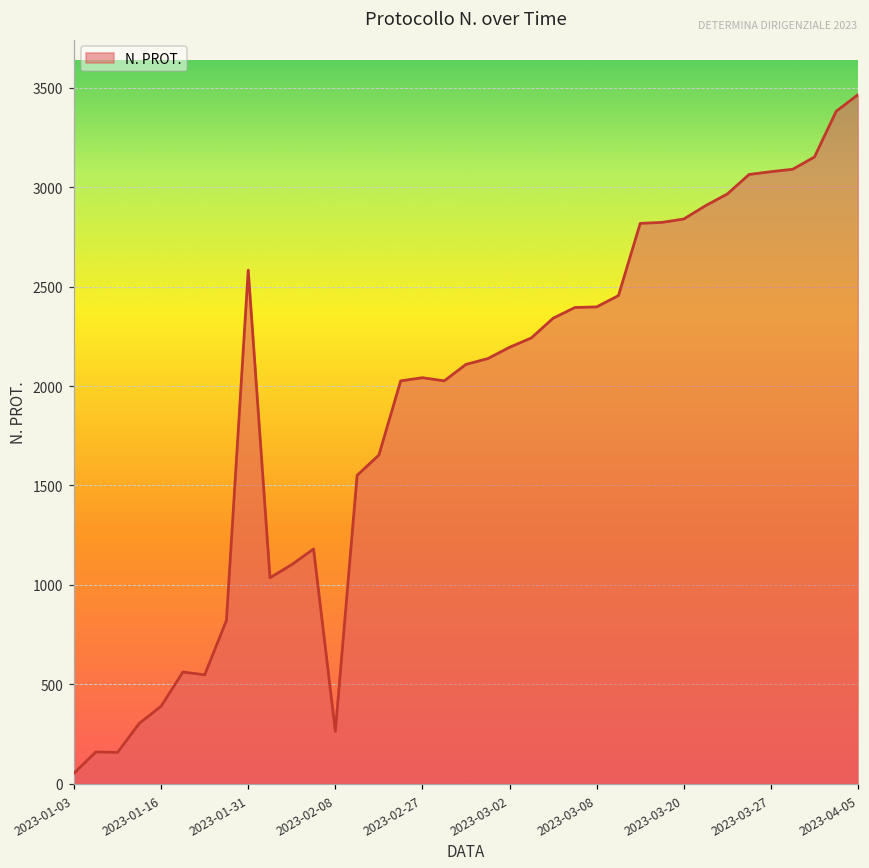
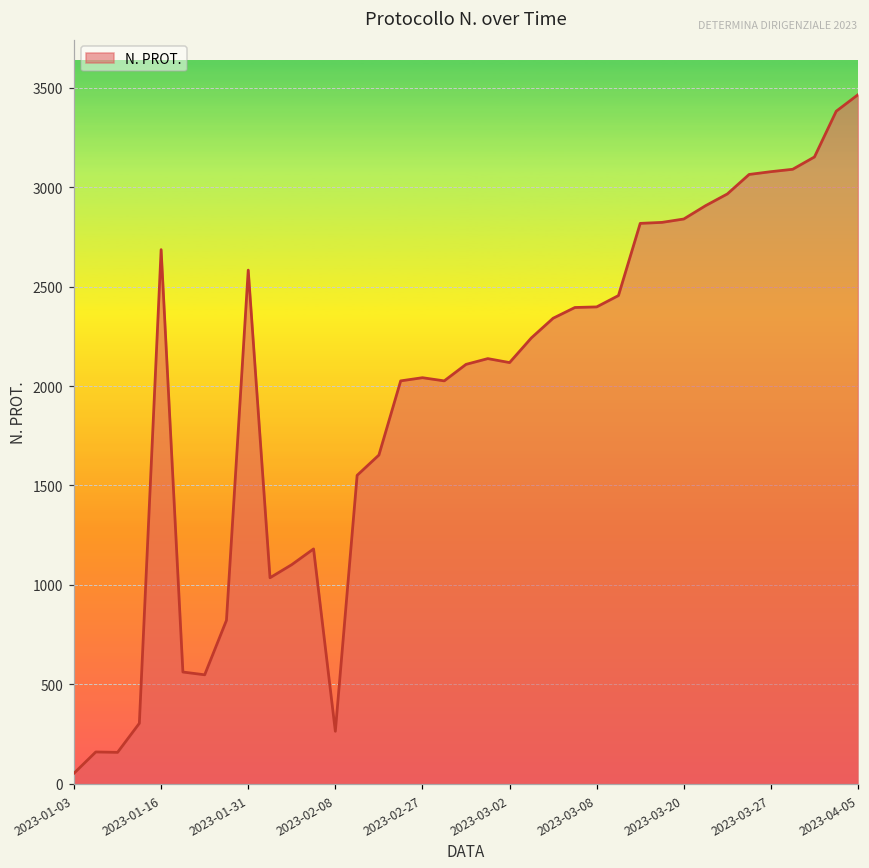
2023-01-16: 390 -> 2690
2023-03-02: 2200 -> 2120
